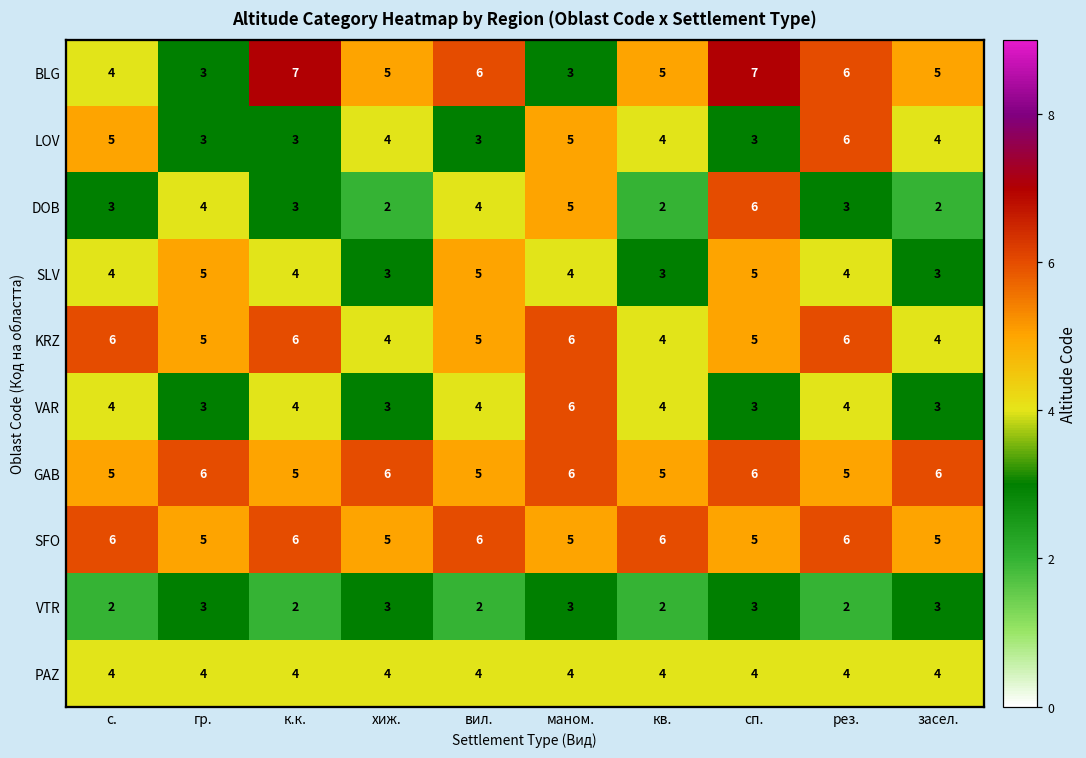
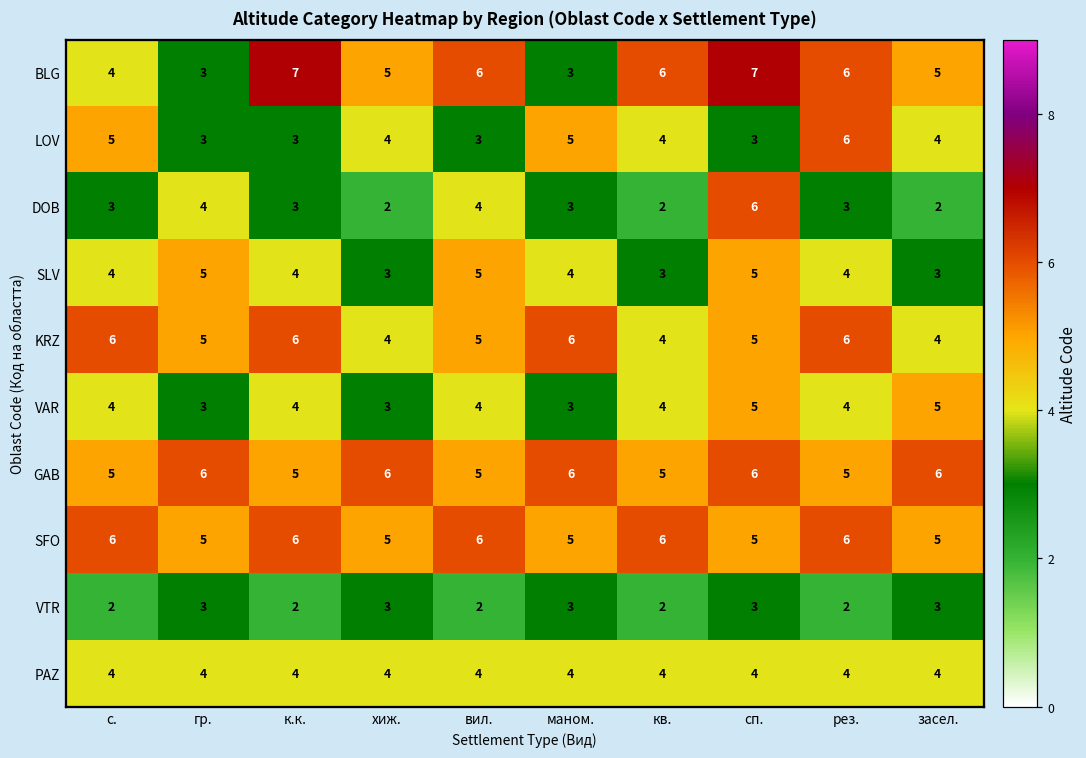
BLG, кв.: 5 -> 6
DOB, маном.: 5 -> 3
VAR, маном.: 6 -> 3
VAR, сп.: 3 -> 5
VAR, засел.: 3 -> 5
